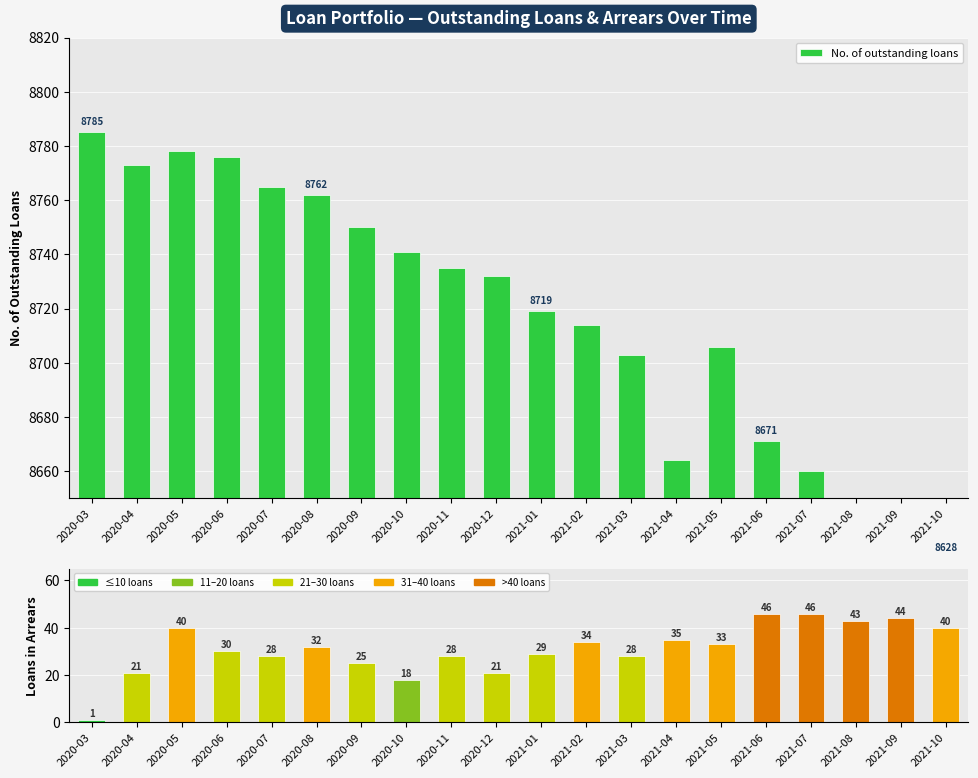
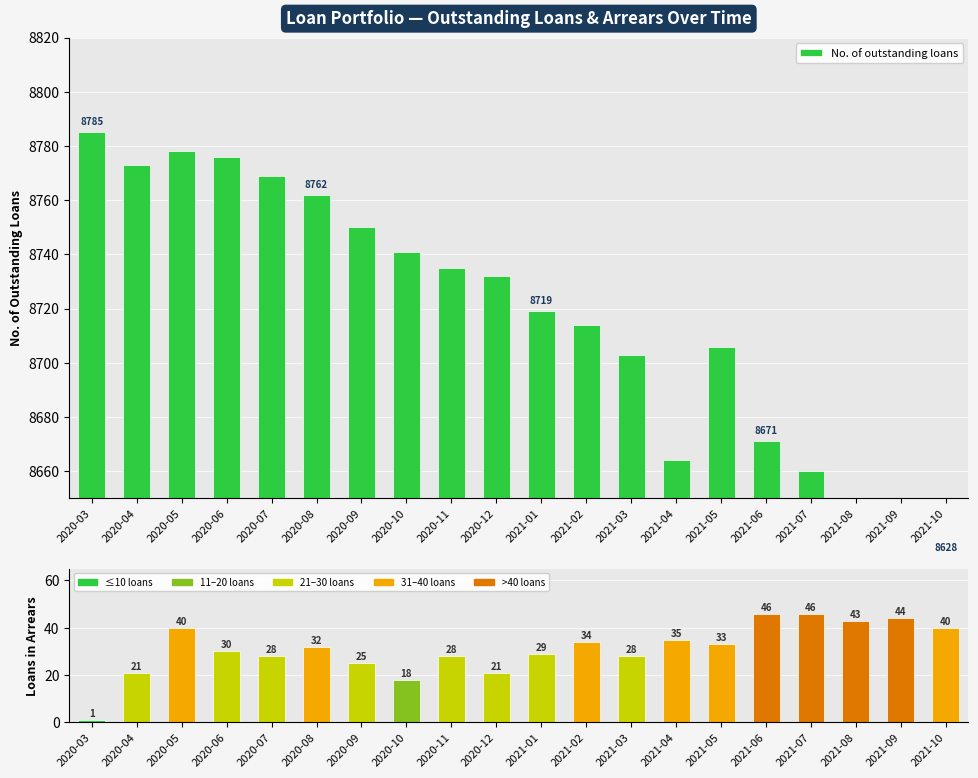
Loan Portfolio — Outstanding Loans & Arrears Over Time, 2020-07: 8765 -> 8769
